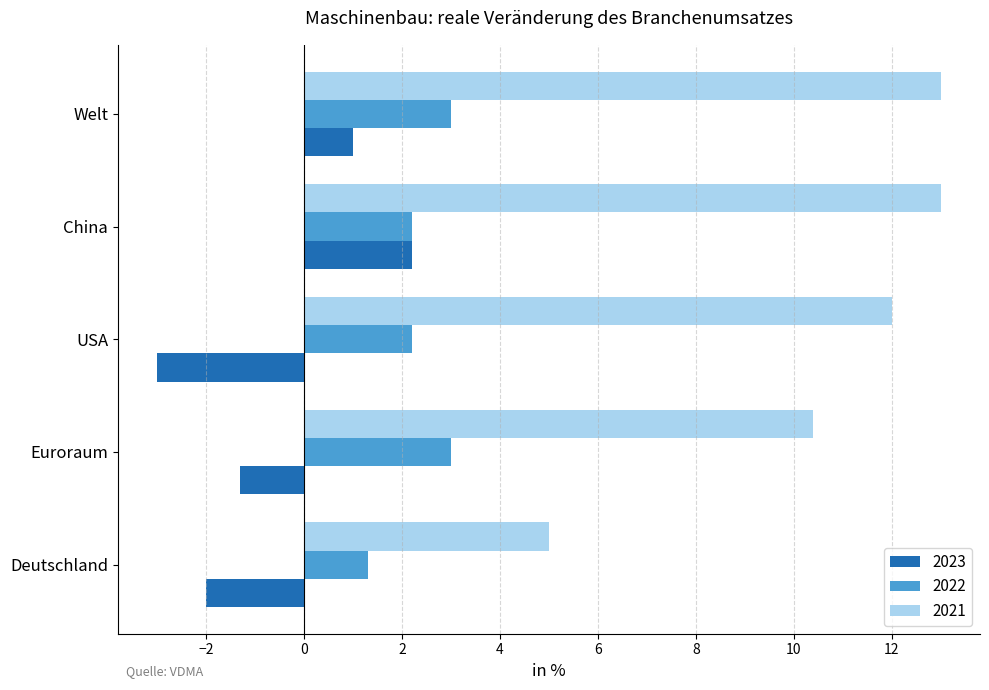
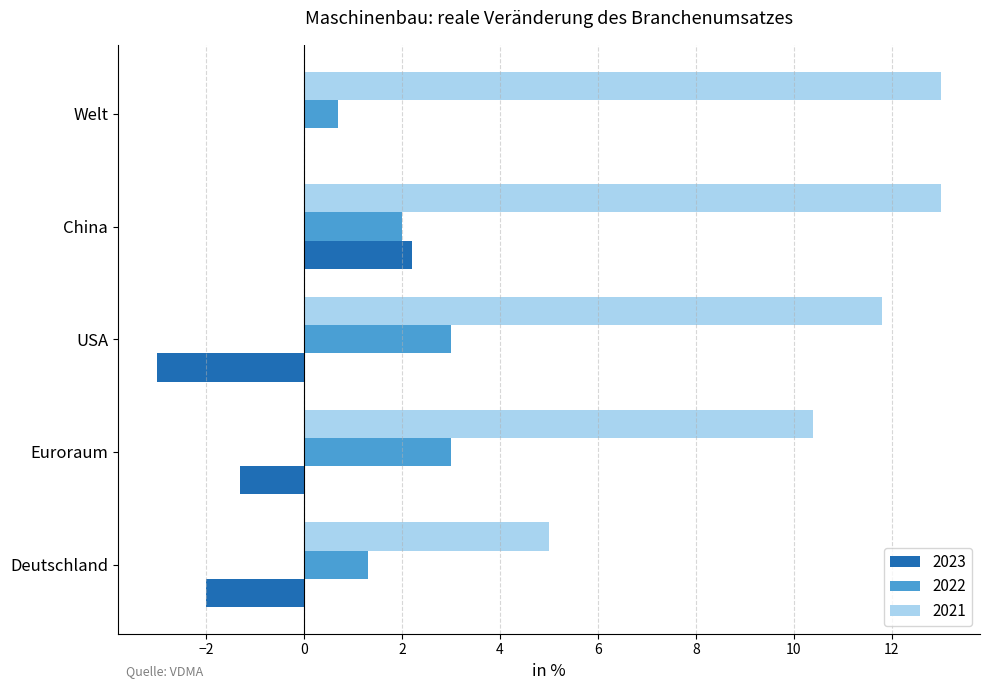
2022, Welt: 3.0 -> 0.7
2023, Welt: 1 -> 0
2022, China: 2.2 -> 2.0
2021, USA: 12.0 -> 11.8
2022, USA: 2.2 -> 3.0
